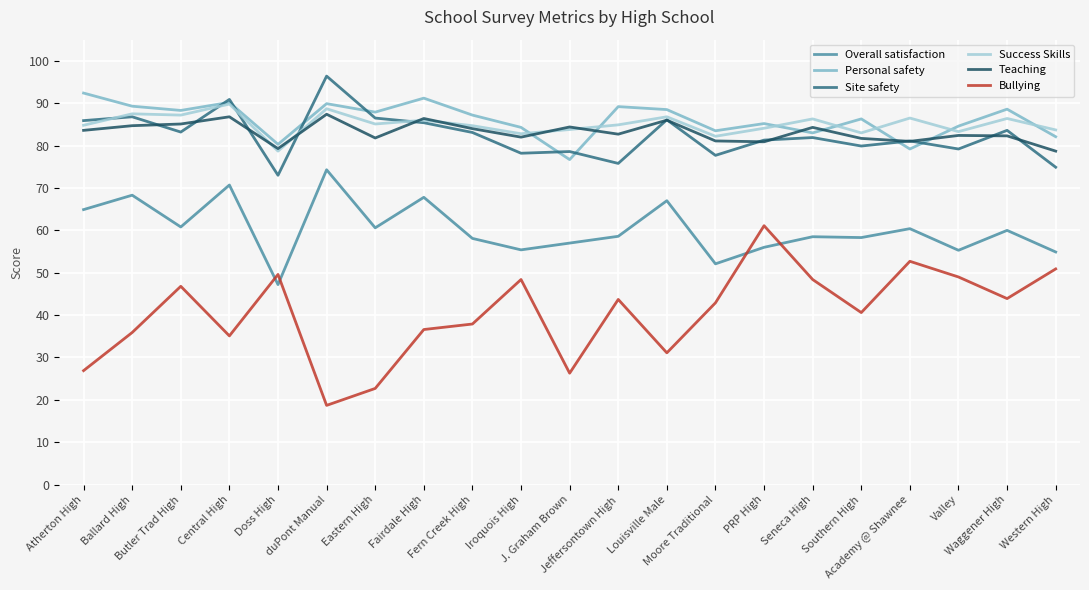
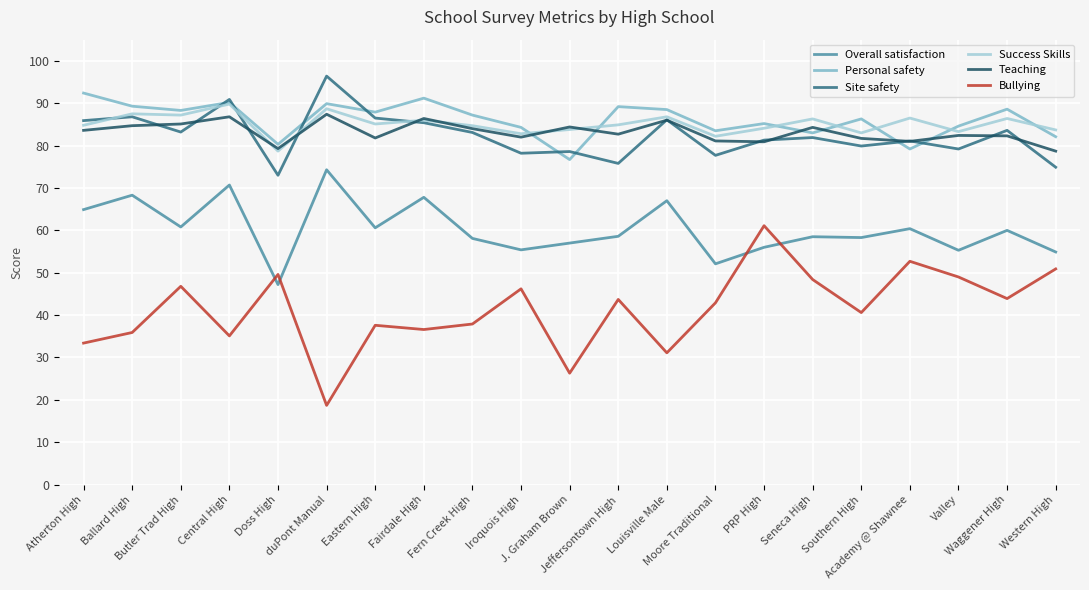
Bullying, Atherton High: 27 -> 33
Bullying, Eastern High: 23 -> 38
Bullying, Iroquois High: 48 -> 46
